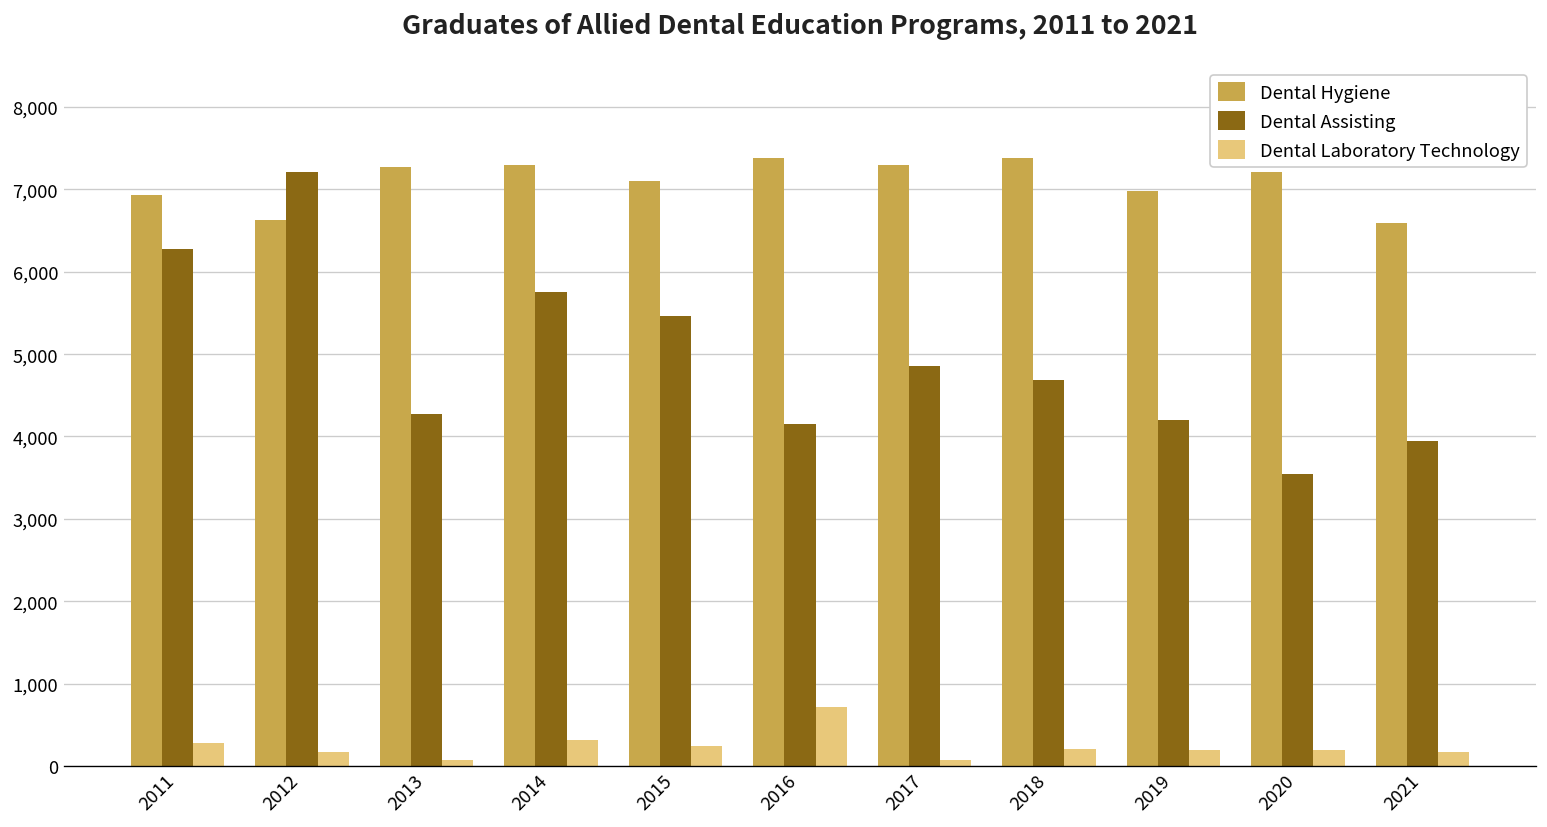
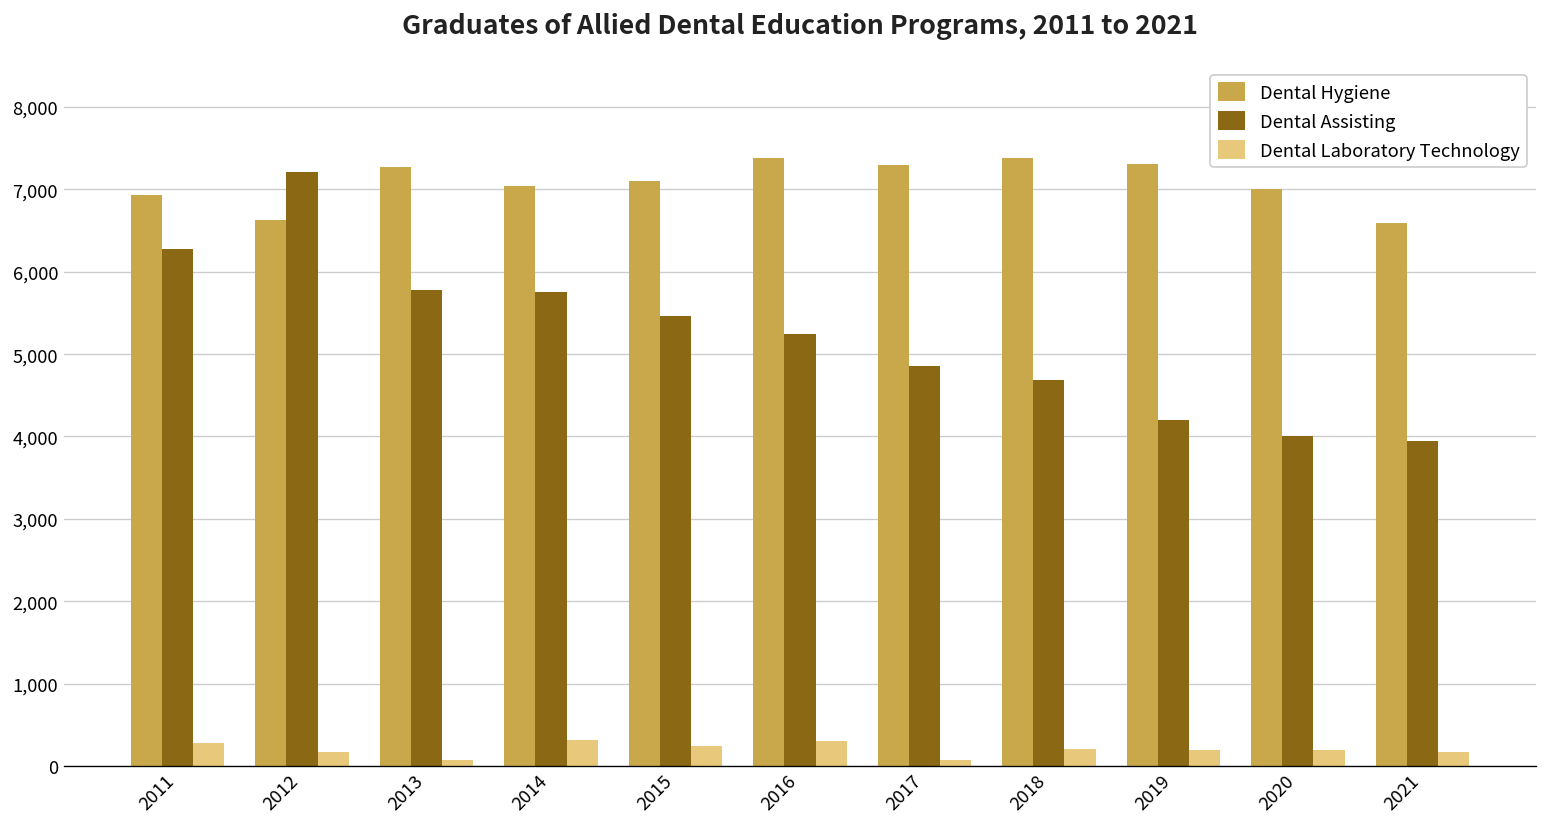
Dental Assisting, 2013: 4,300 -> 5,800
Dental Hygiene, 2014: 7,300 -> 7,000
Dental Assisting, 2016: 4,100 -> 5,200
Dental Laboratory Technology, 2016: 700 -> 300
Dental Hygiene, 2019: 7,000 -> 7,300
Dental Hygiene, 2020: 7,200 -> 7,000
Dental Assisting, 2020: 3,500 -> 4,000
